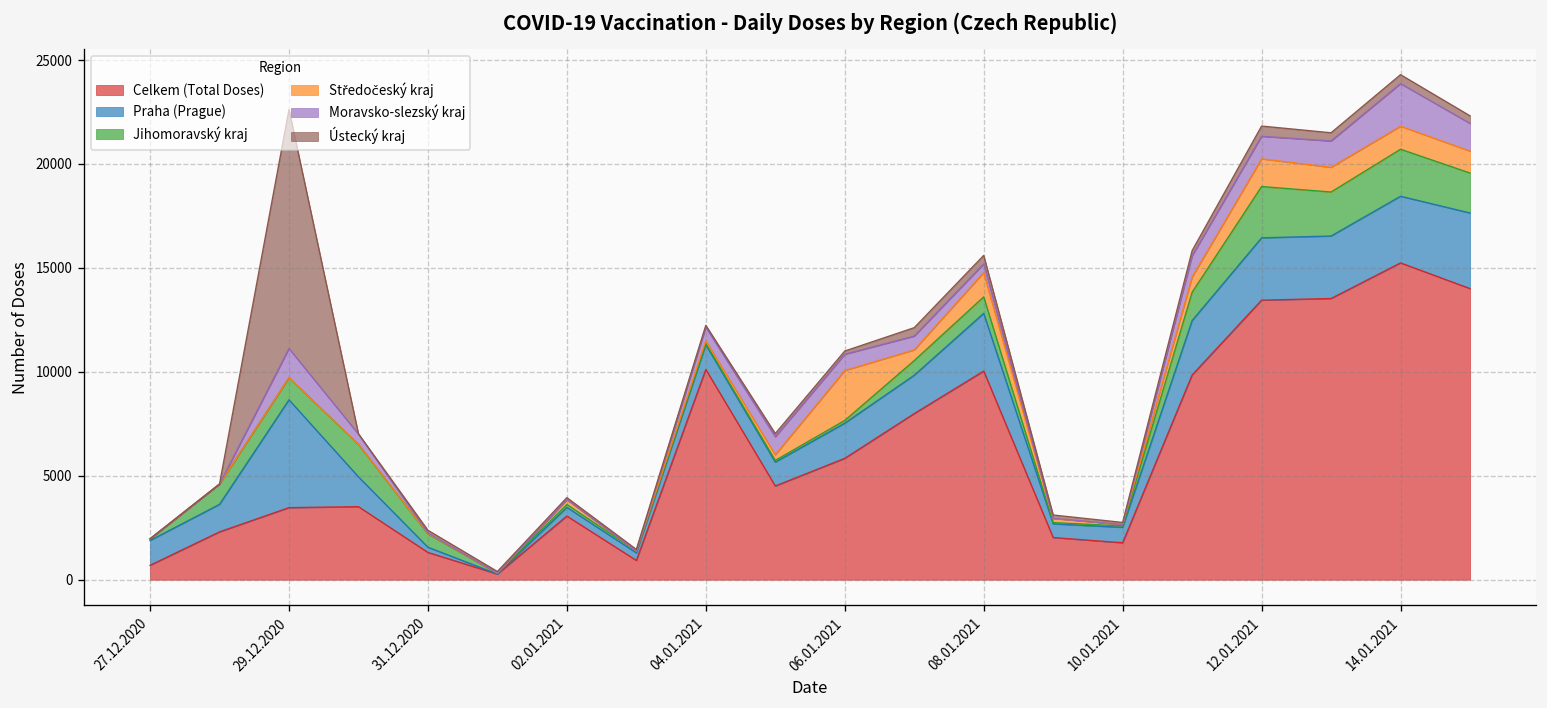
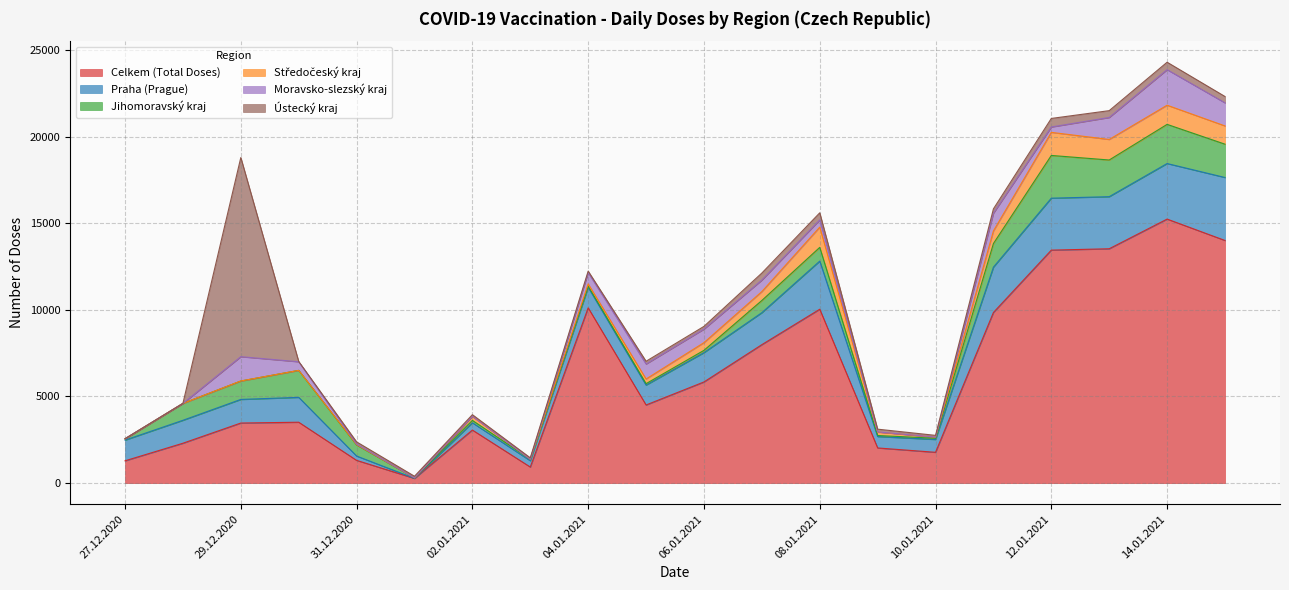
Celkem (Total Doses), 27.12.2020: 700 -> 1300
Praha (Prague), 29.12.2020: 5200 -> 1400
Středočeský kraj, 06.01.2021: 2400 -> 400
Moravsko-slezský kraj, 12.01.2021: 1100 -> 300
